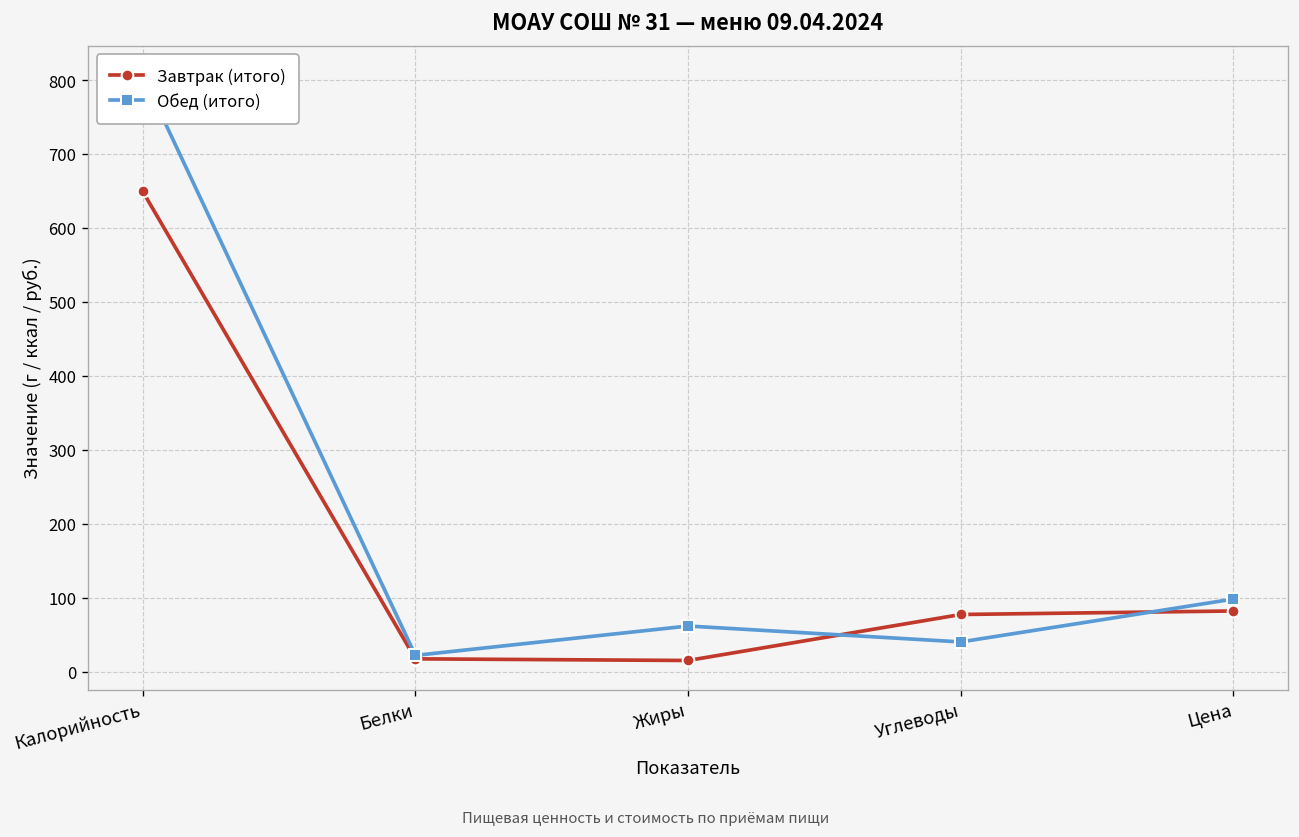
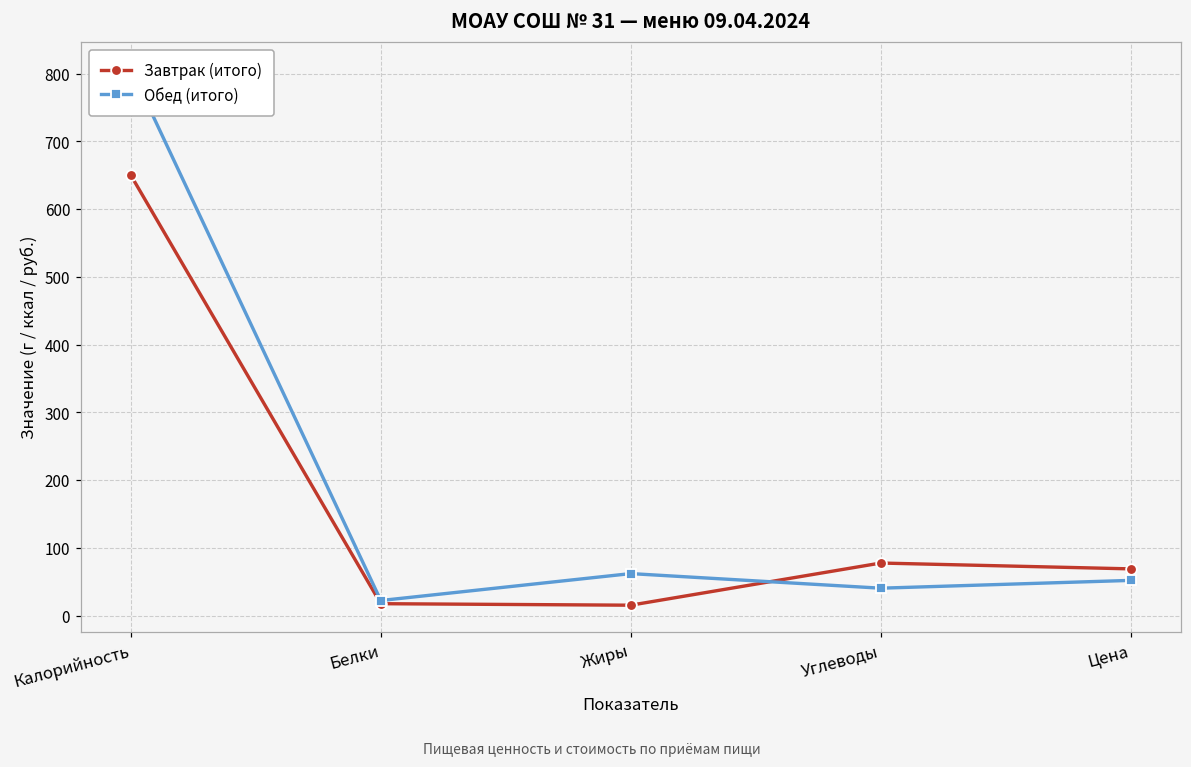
Завтрак (итого), Цена: 80 -> 70
Обед (итого), Цена: 100 -> 50
